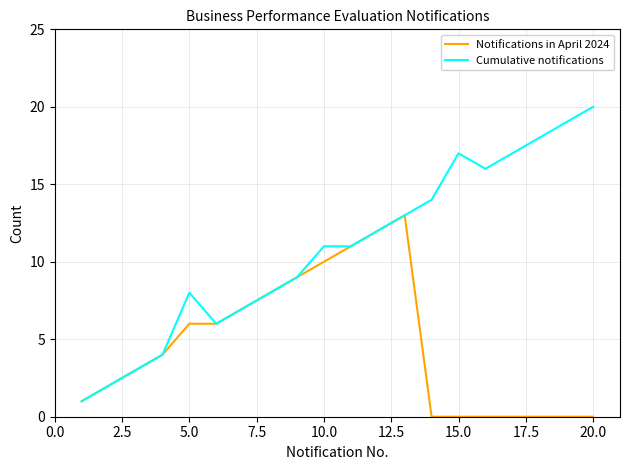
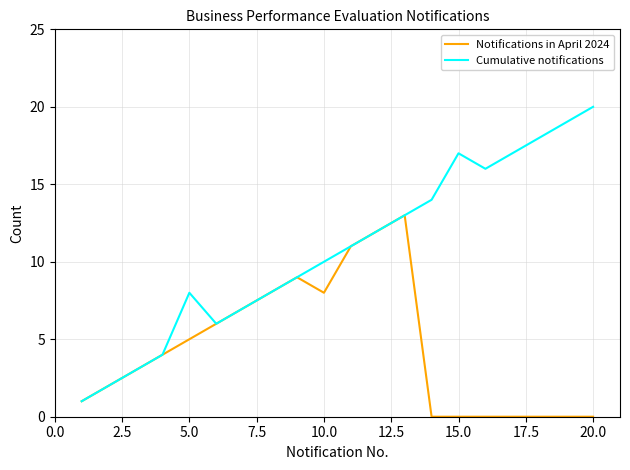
Notifications in April 2024, 5.0: 6 -> 5
Notifications in April 2024, 10.0: 10 -> 8
Cumulative notifications, 10.0: 11 -> 10
